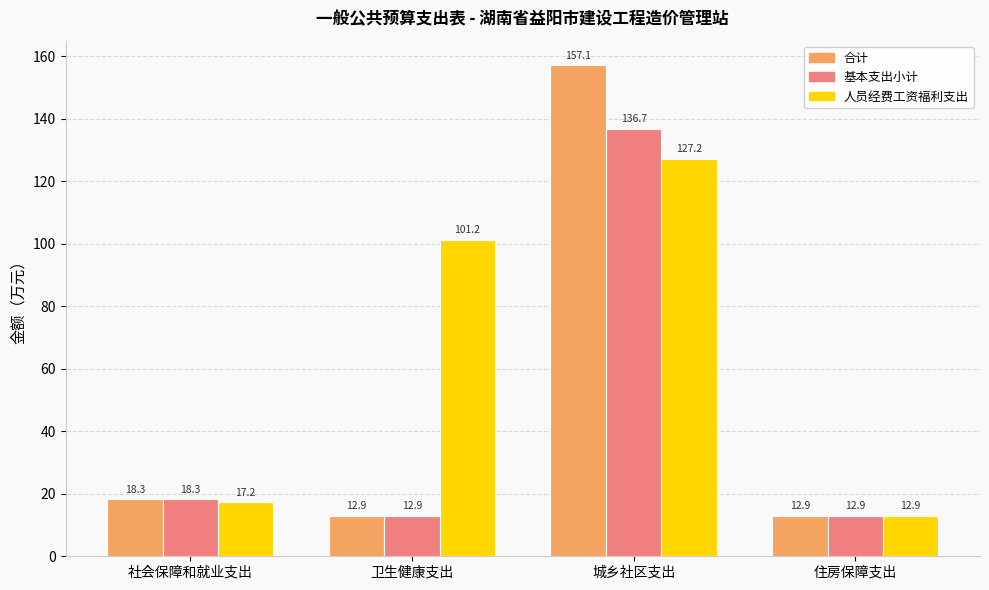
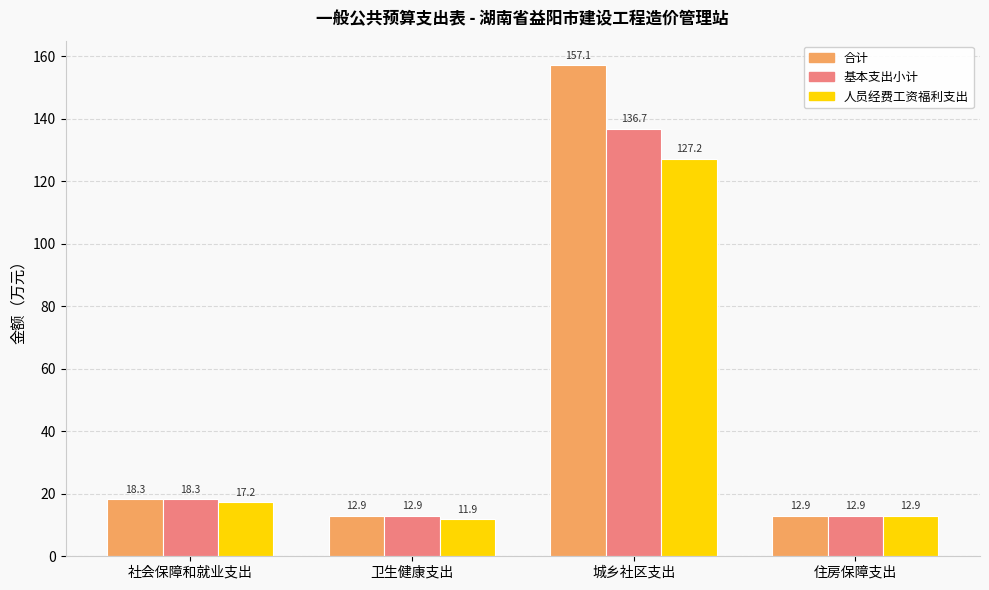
人员经费工资福利支出, 卫生健康支出: 101.2 -> 11.9
